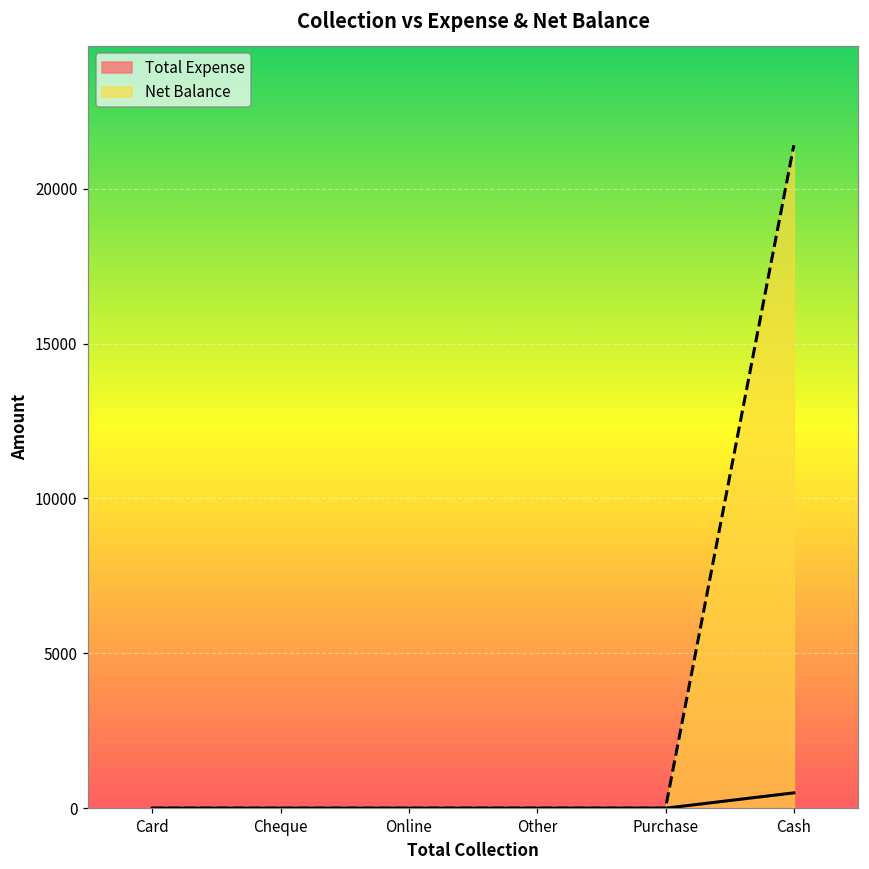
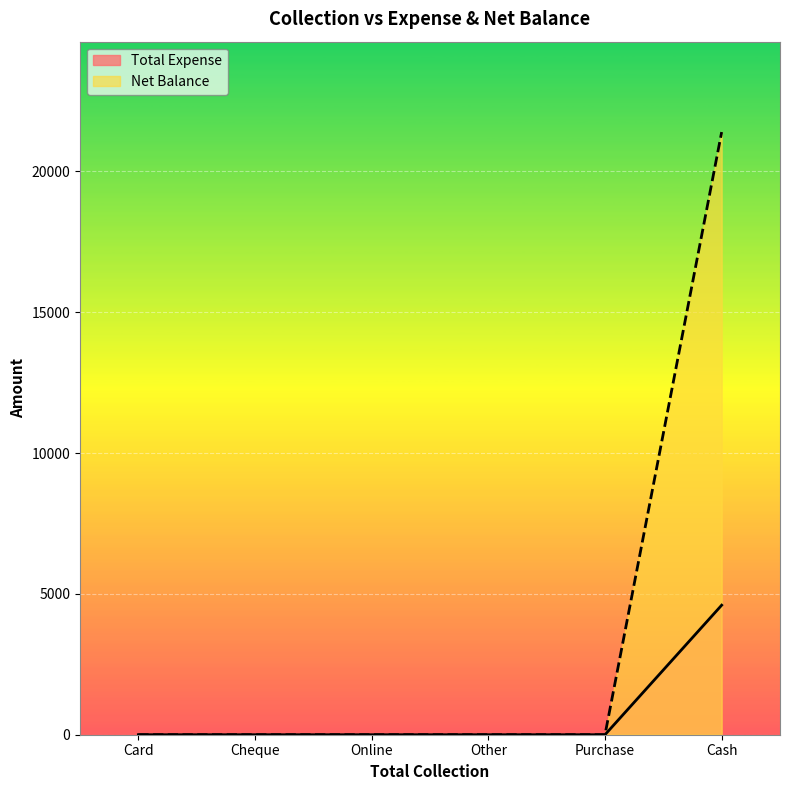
Total Expense, Cash: 500 -> 4600
